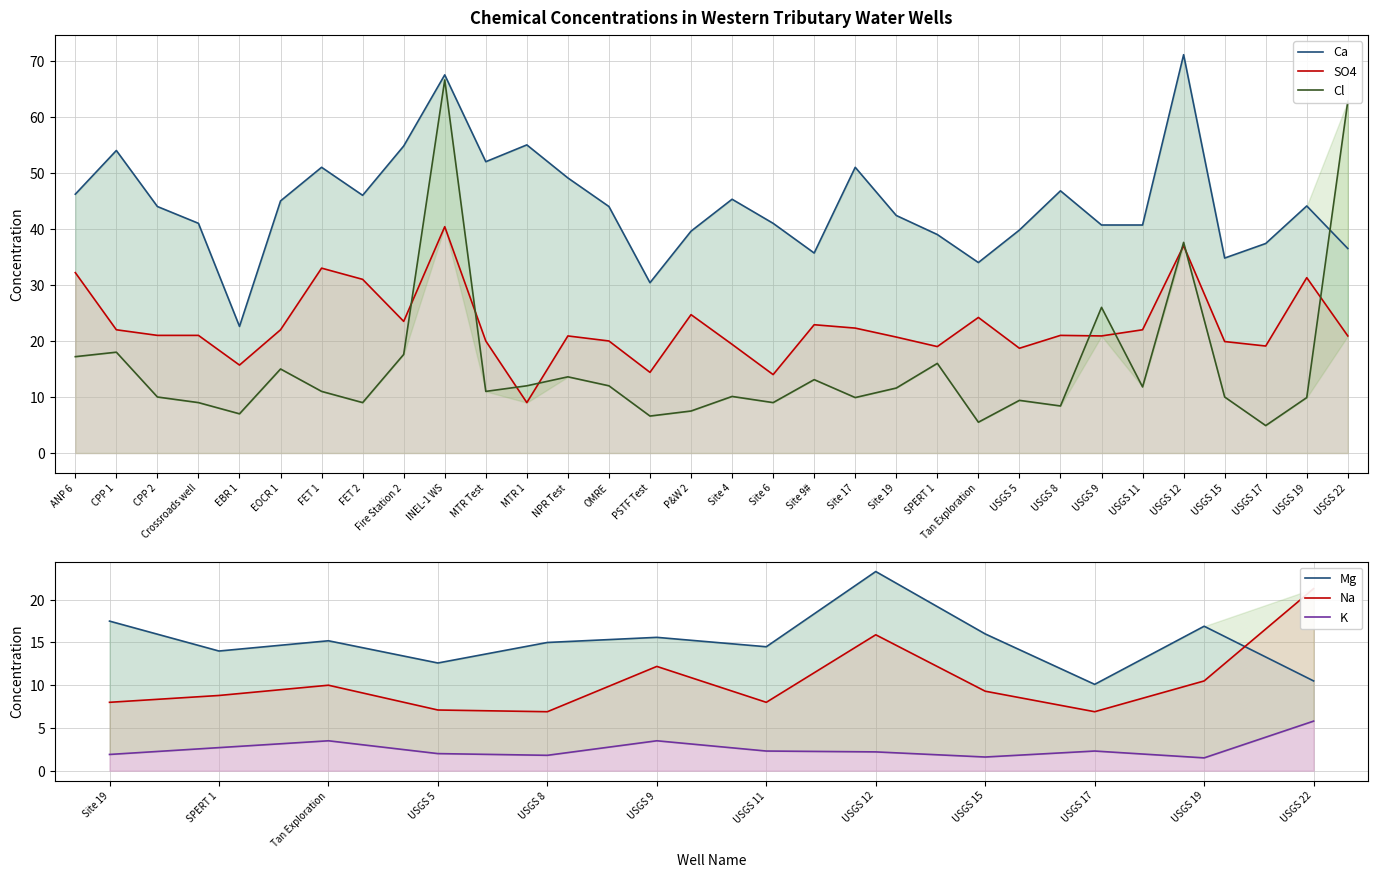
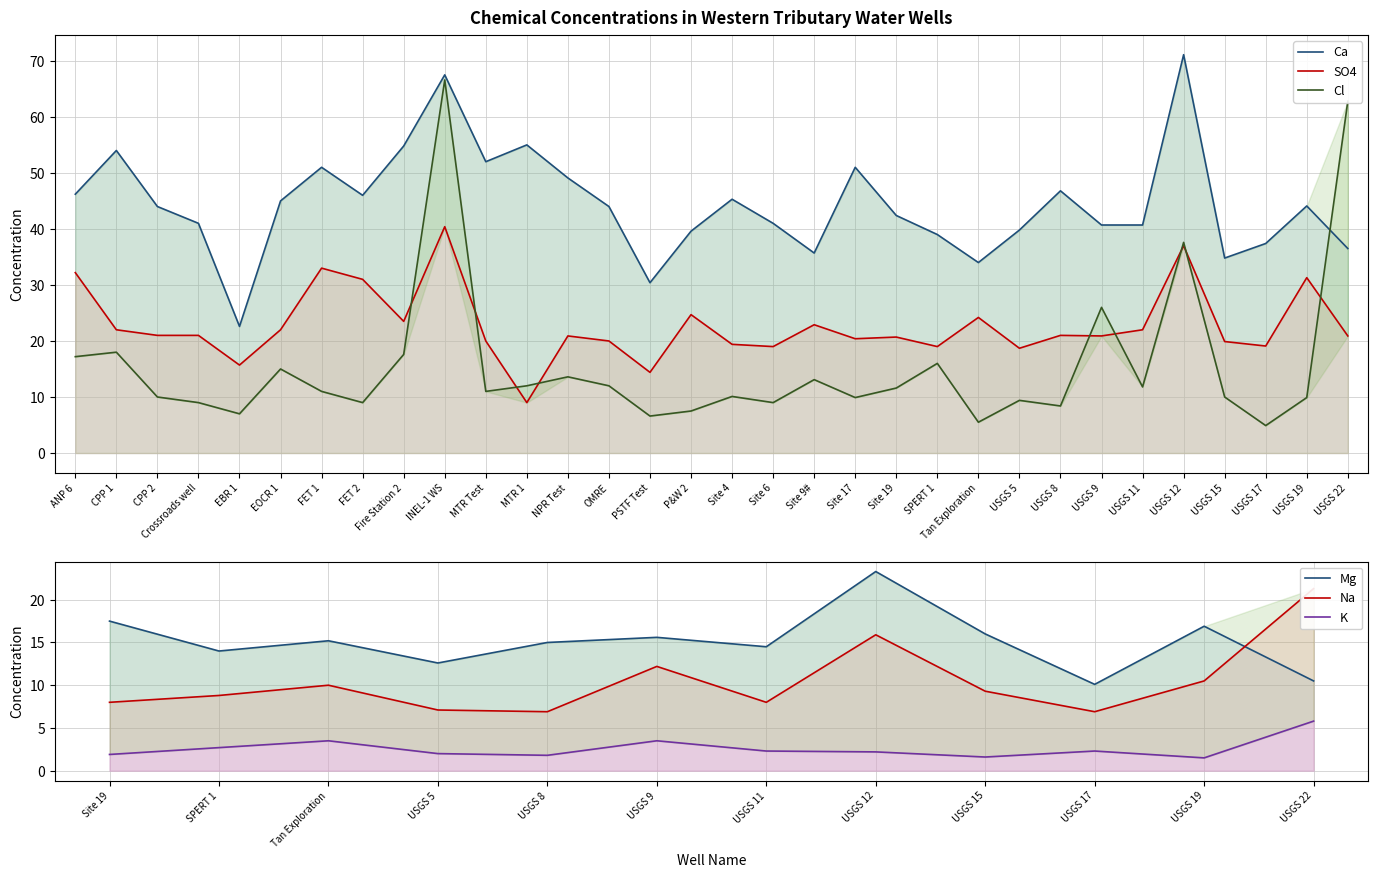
Chemical Concentrations in Western Tributary Water Wells, SO4, Site 6: 14 -> 19
Chemical Concentrations in Western Tributary Water Wells, SO4, Site 17: 22 -> 20
